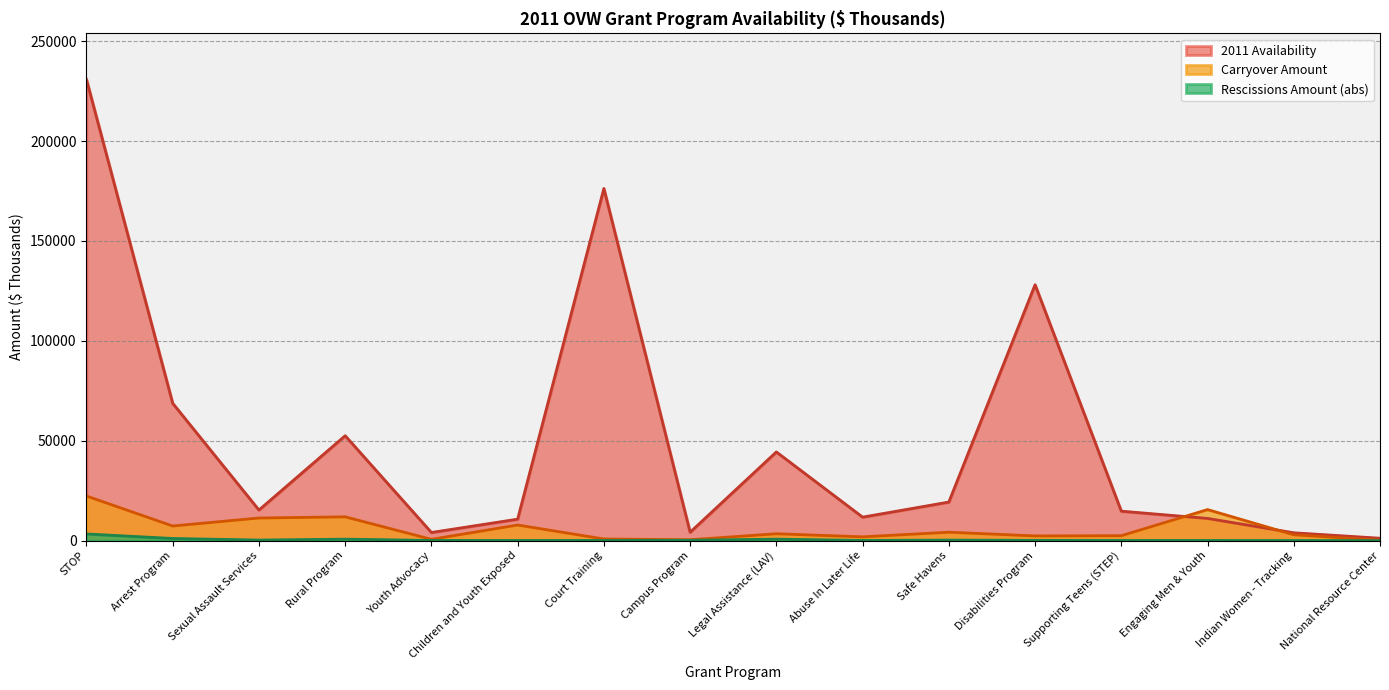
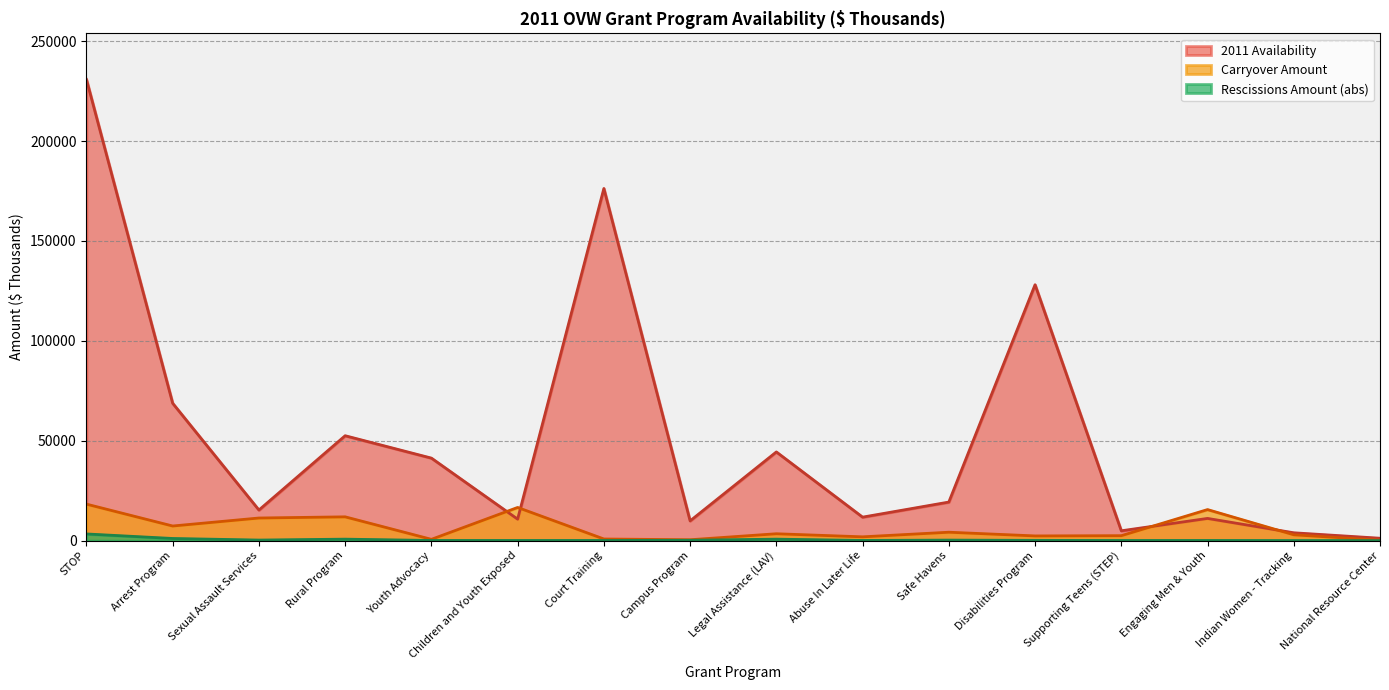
Carryover Amount, STOP: 22000 -> 18000
2011 Availability, Youth Advocacy: 4000 -> 41000
Carryover Amount, Children and Youth Exposed: 8000 -> 17000
2011 Availability, Campus Program: 4000 -> 10000
2011 Availability, Supporting Teens (STEP): 15000 -> 5000
